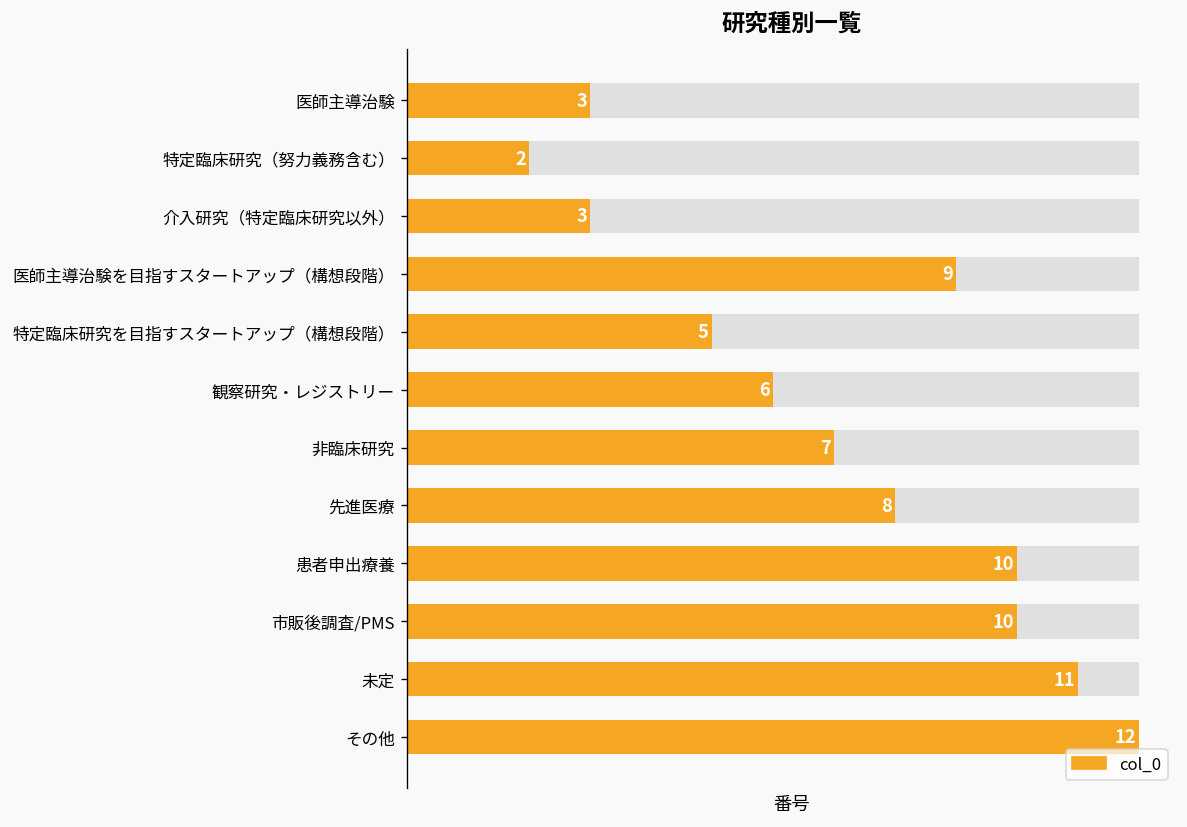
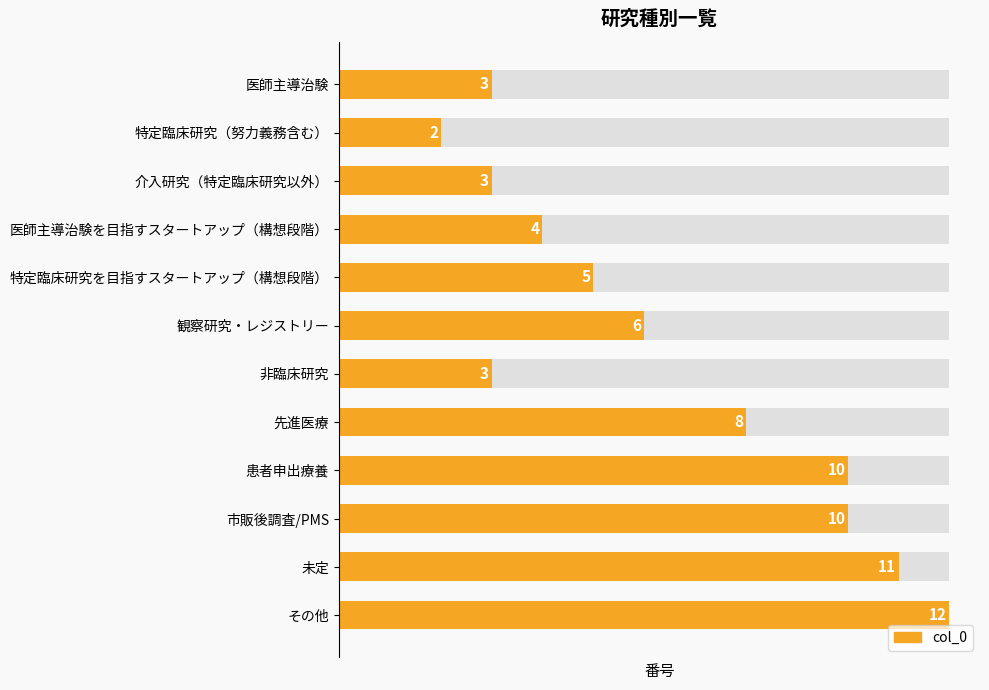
col_0, 医師主導治験を目指すスタートアップ（構想段階）: 9 -> 4
col_0, 非臨床研究: 7 -> 3
